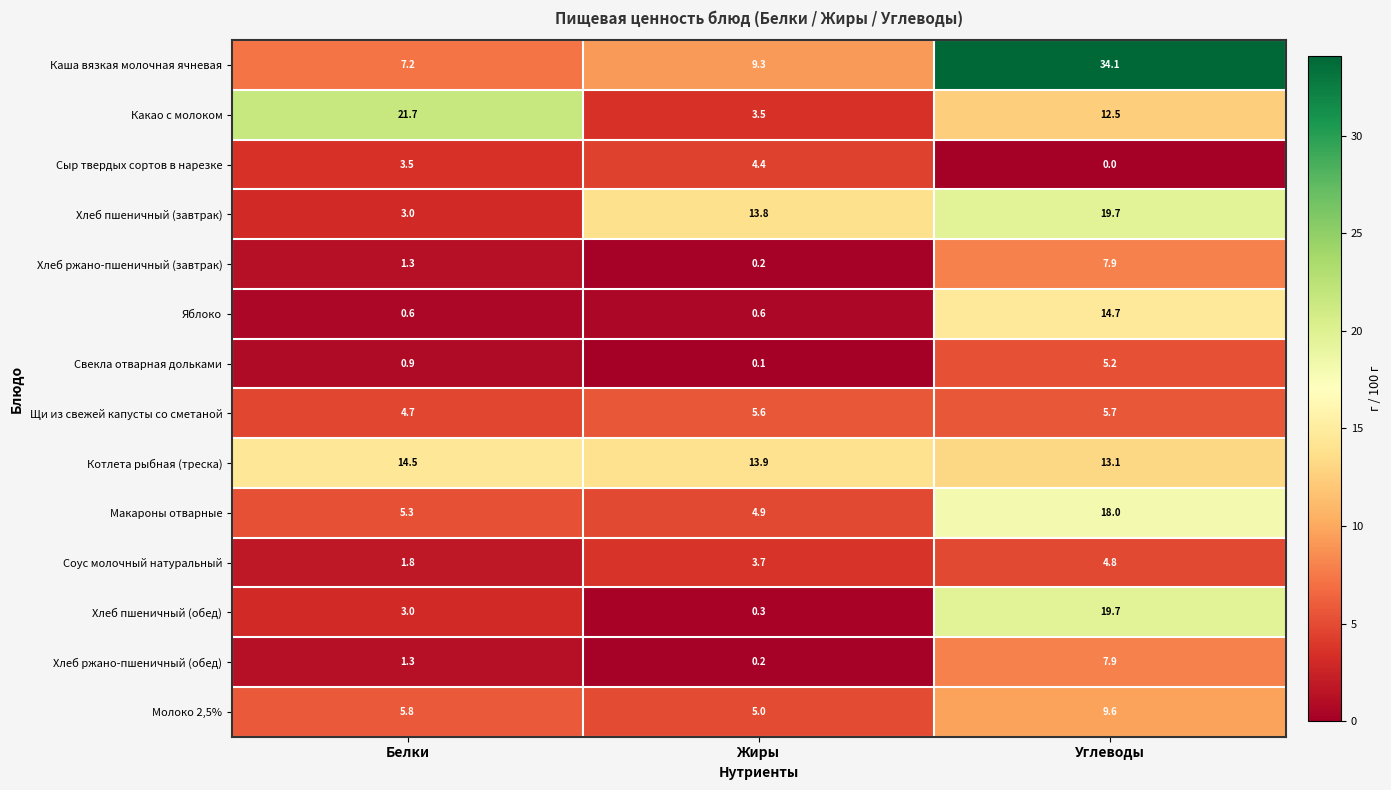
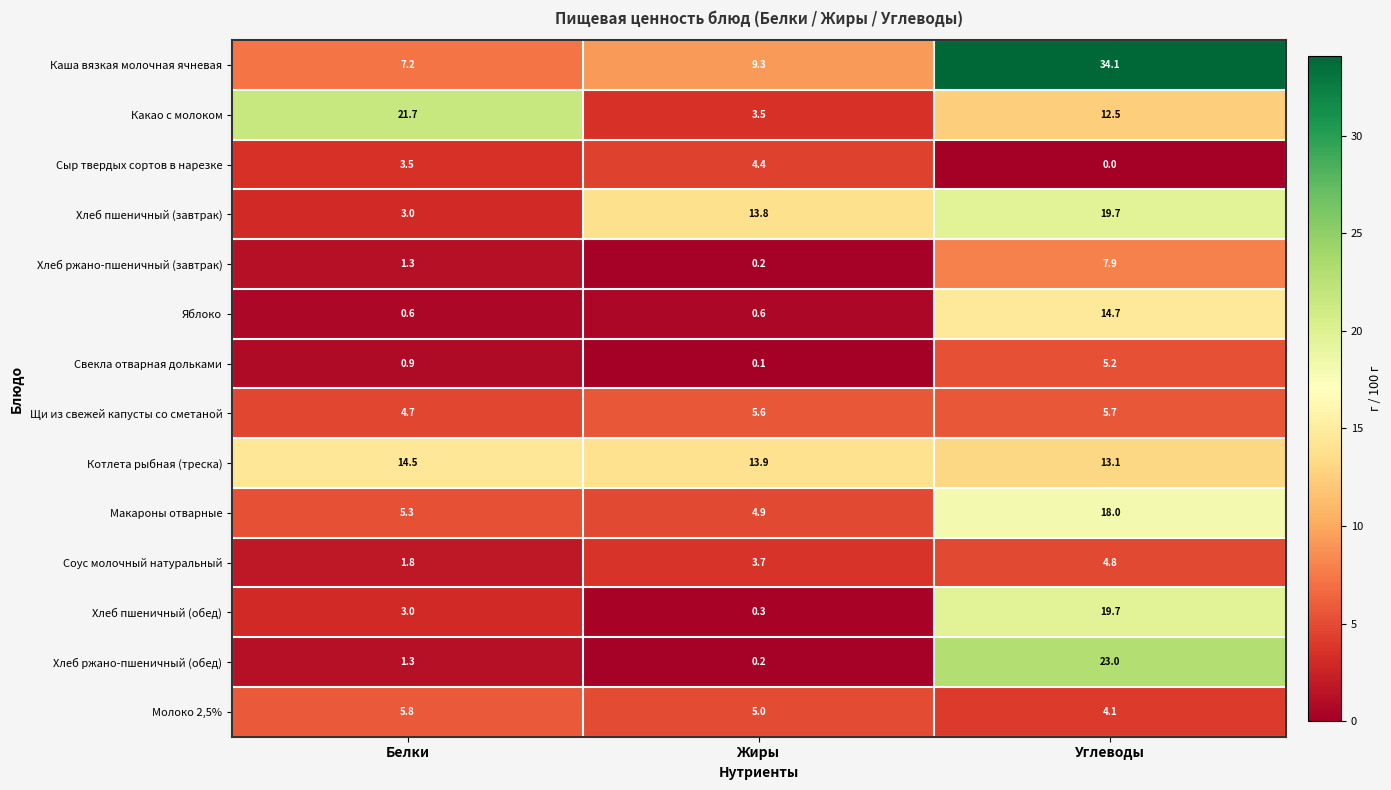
Хлеб ржано-пшеничный (обед), Углеводы: 7.9 -> 23.0
Молоко 2,5%, Углеводы: 9.6 -> 4.1
